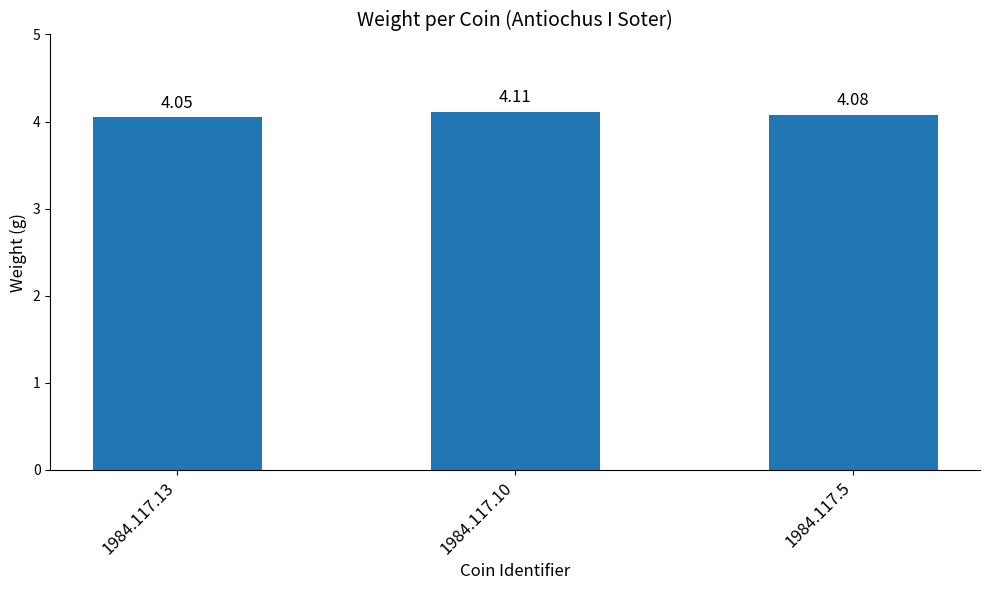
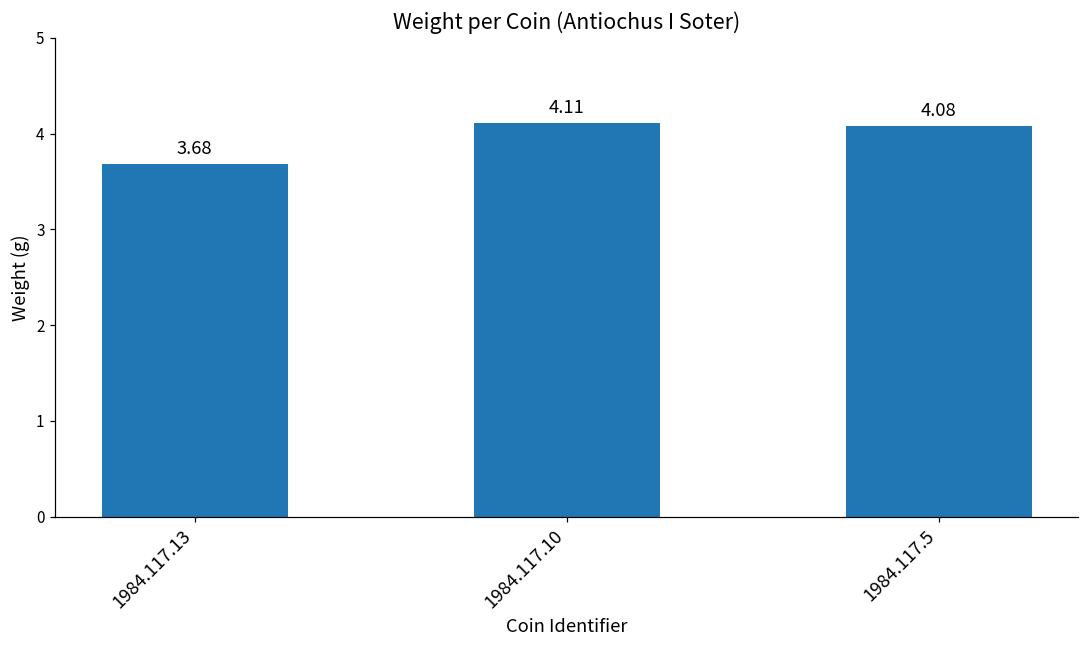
1984.117.13: 4.05 -> 3.68
